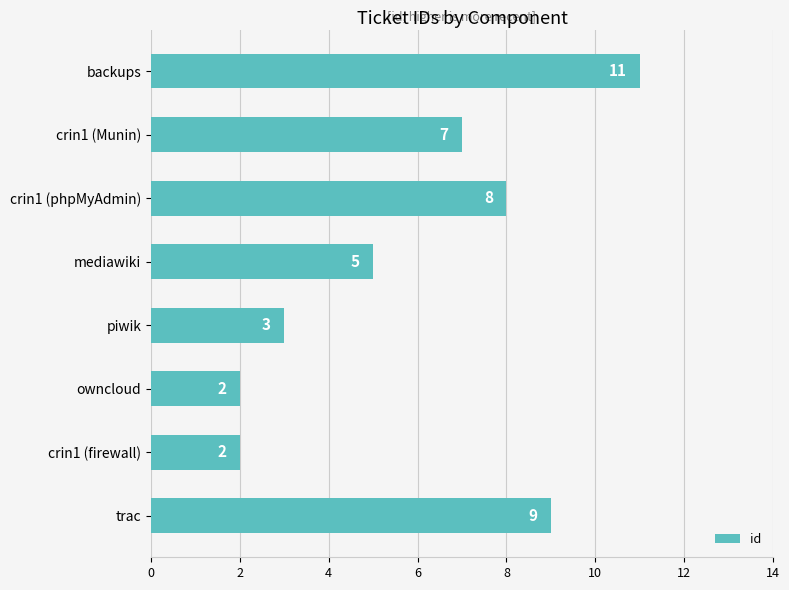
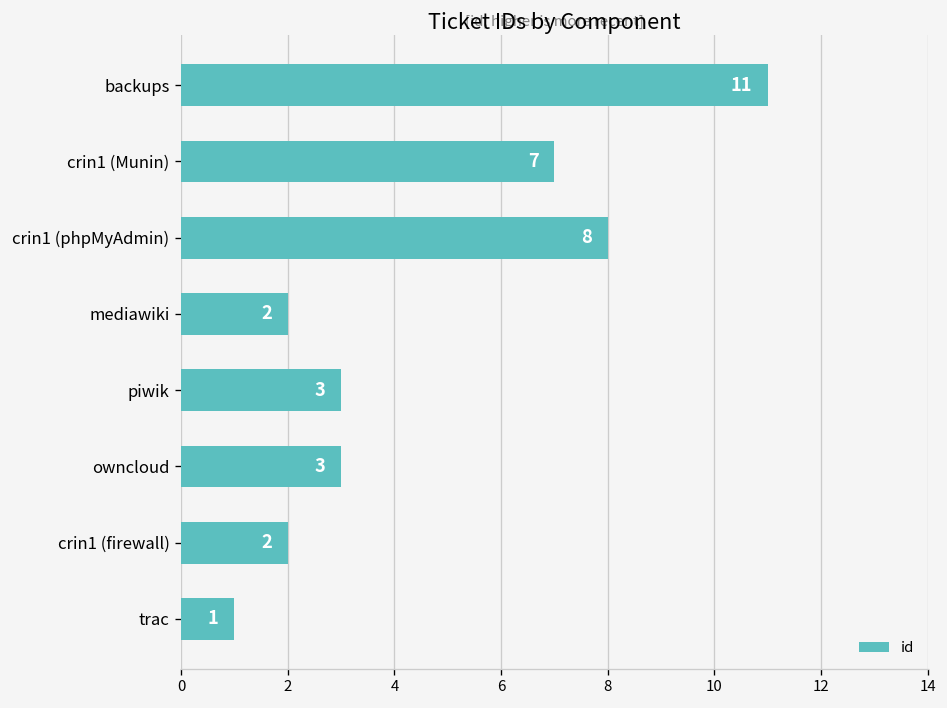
mediawiki: 5 -> 2
owncloud: 2 -> 3
trac: 9 -> 1
